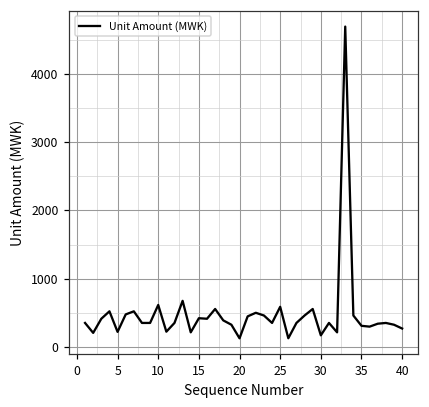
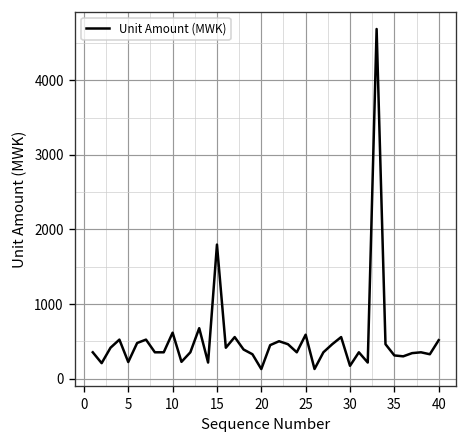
15: 400 -> 1800
40: 300 -> 500
